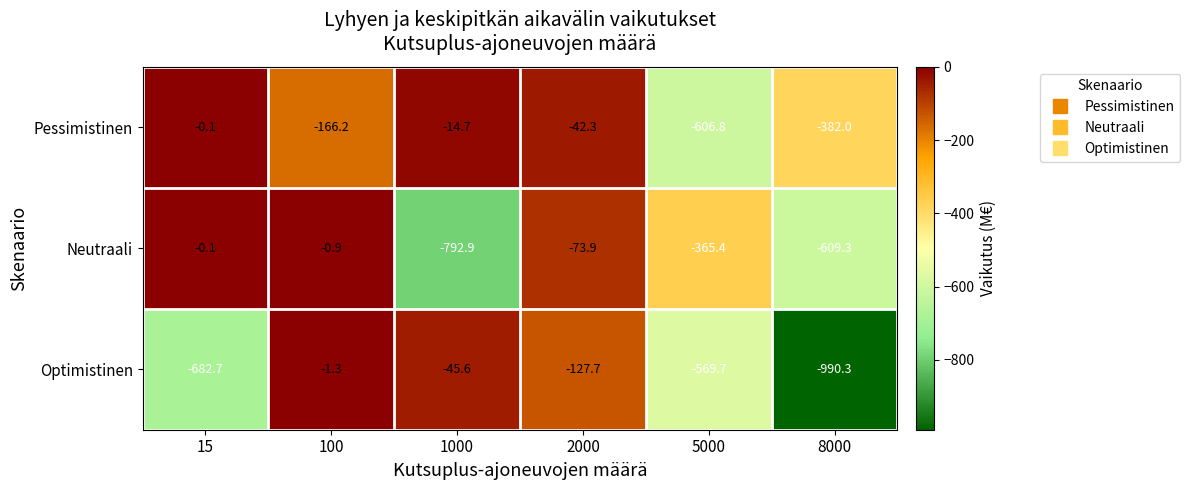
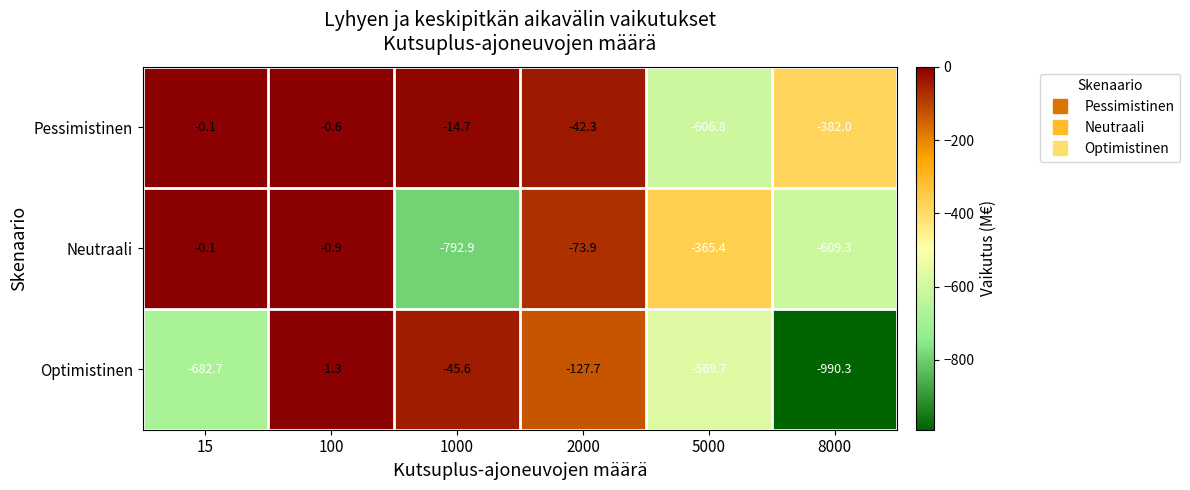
Pessimistinen, 100: -166.2 -> -0.6
